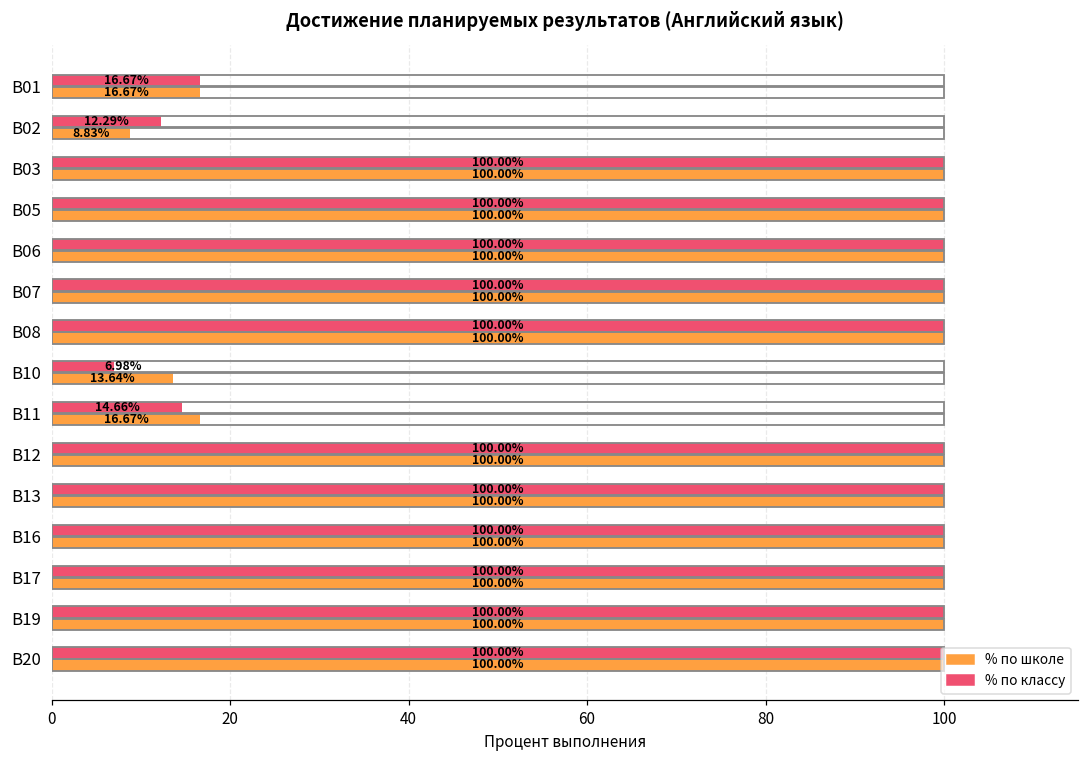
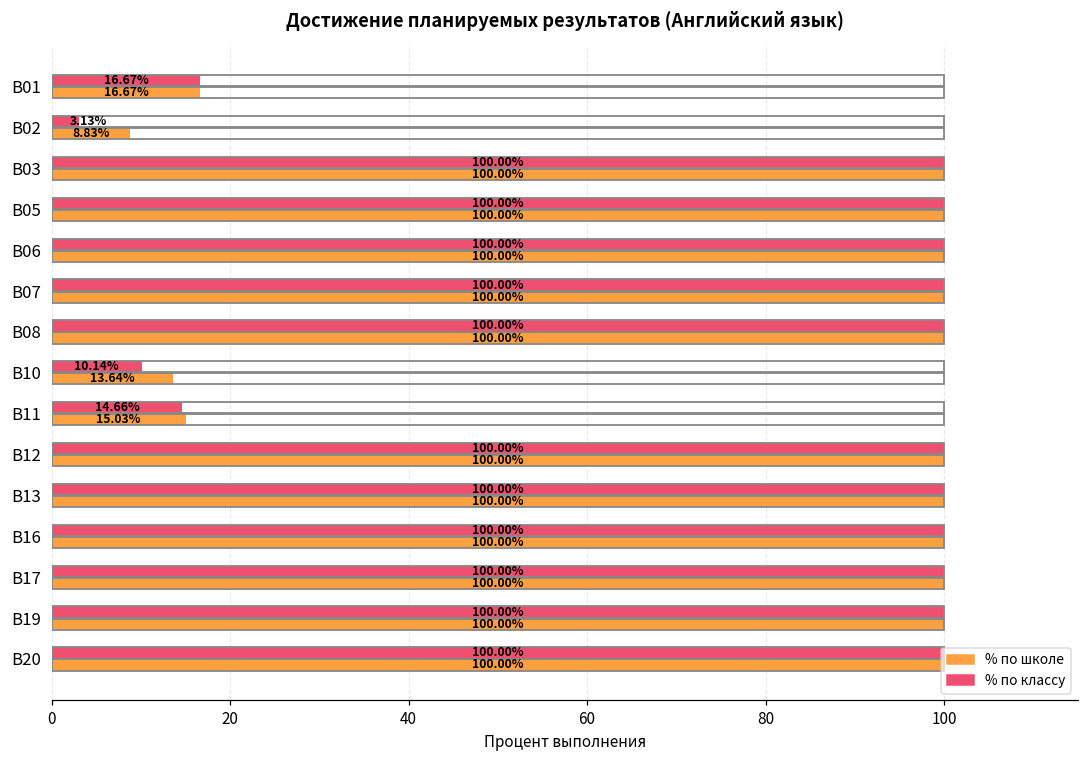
% по классу, B02: 12.29% -> 3.13%
% по классу, B10: 6.98% -> 10.14%
% по школе, B11: 16.67% -> 15.03%
